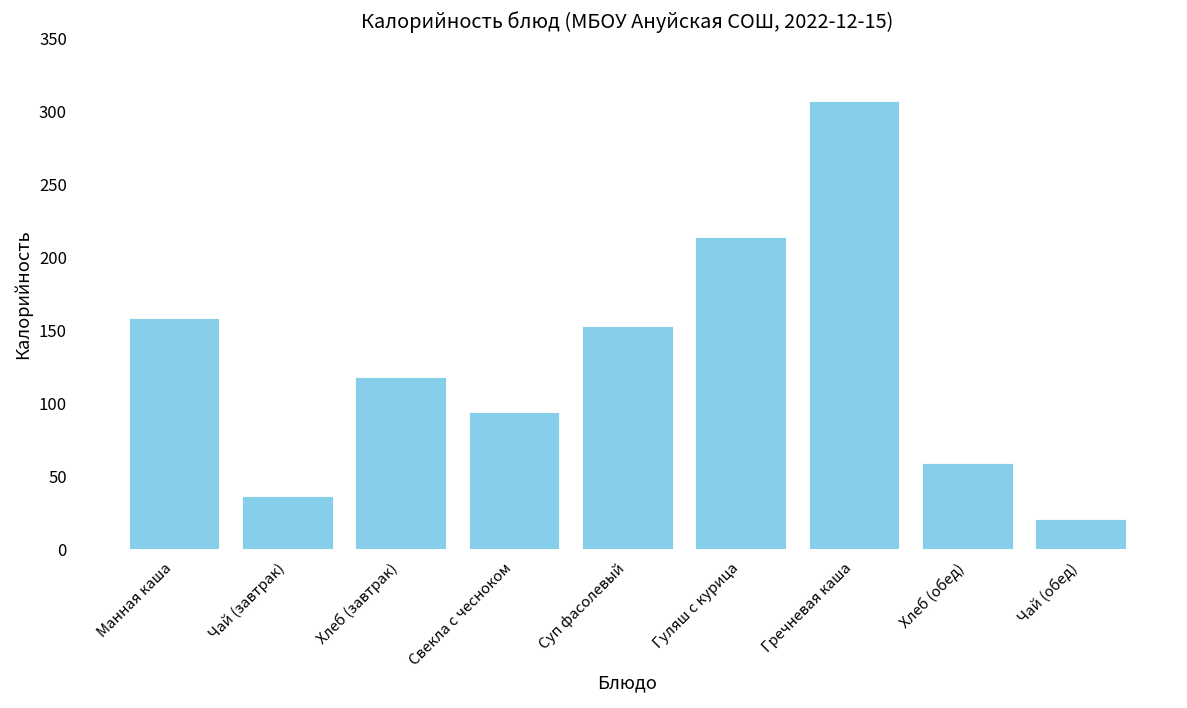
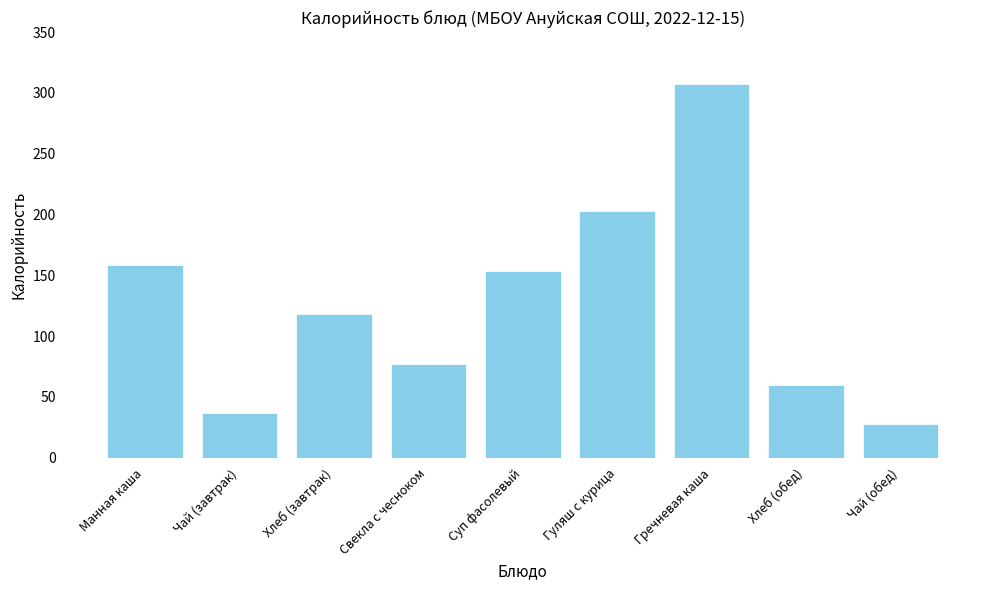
Свекла с чесноком: 94 -> 77
Гуляш с курица: 214 -> 203
Чай (обед): 21 -> 28
